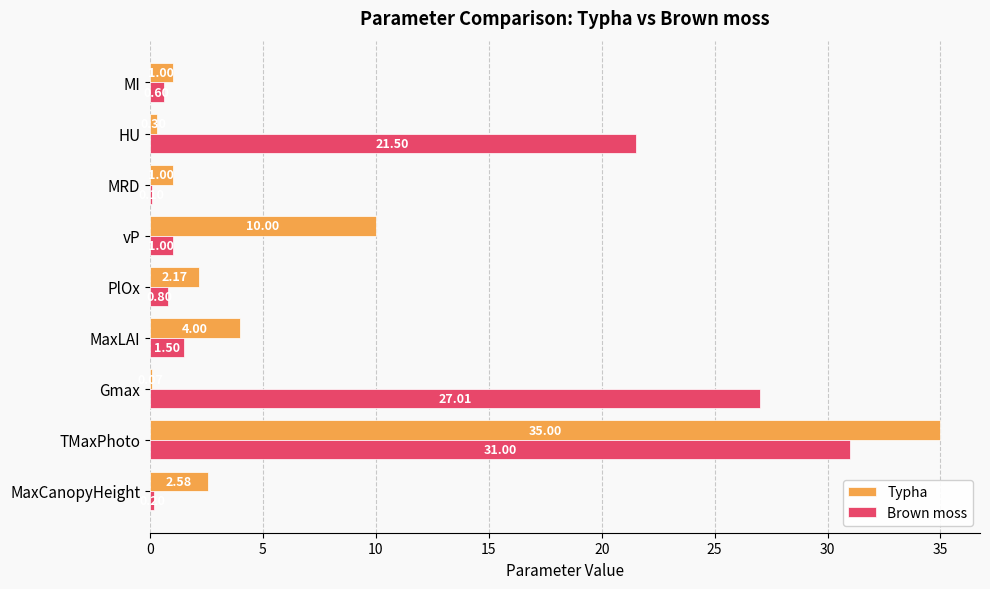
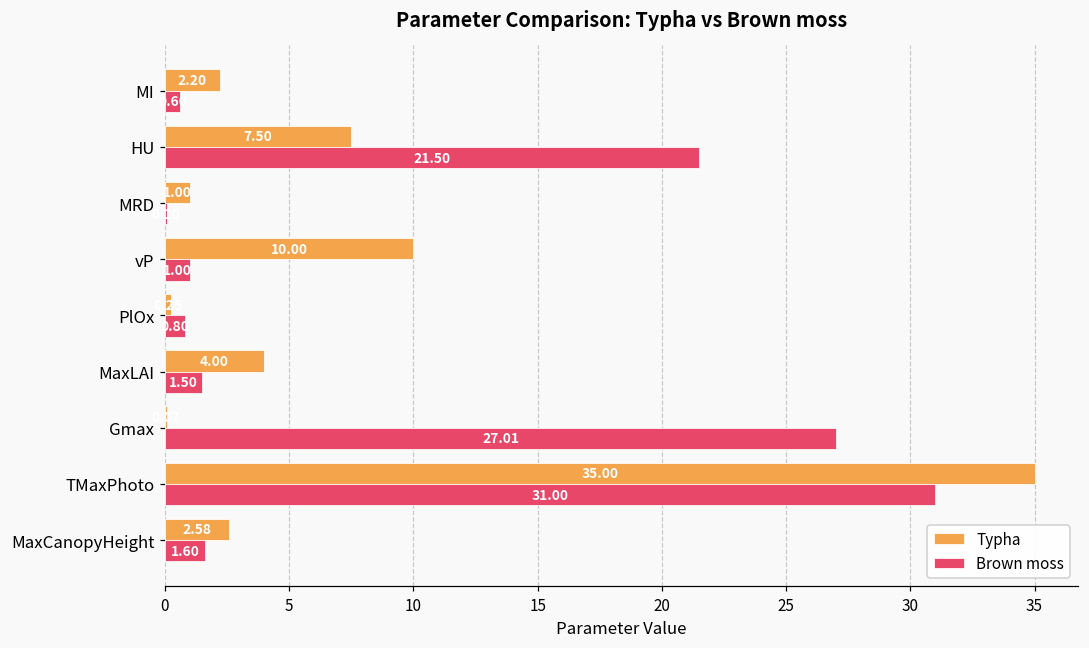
Typha, MI: 1.00 -> 2.20
Typha, HU: 0.3 -> 7.5
Typha, PlOx: 2.2 -> 0.3
Brown moss, MaxCanopyHeight: 0.2 -> 1.6
